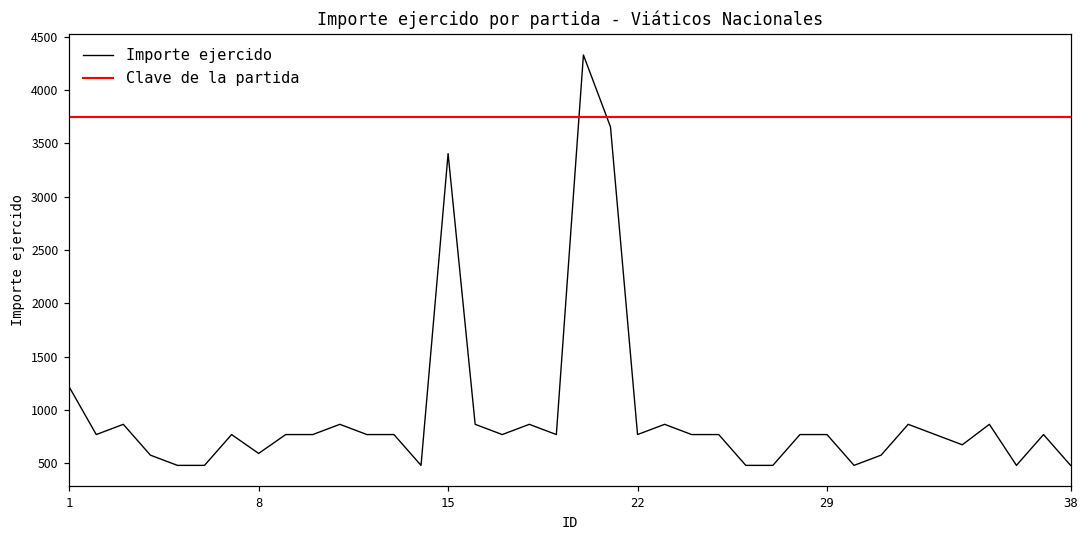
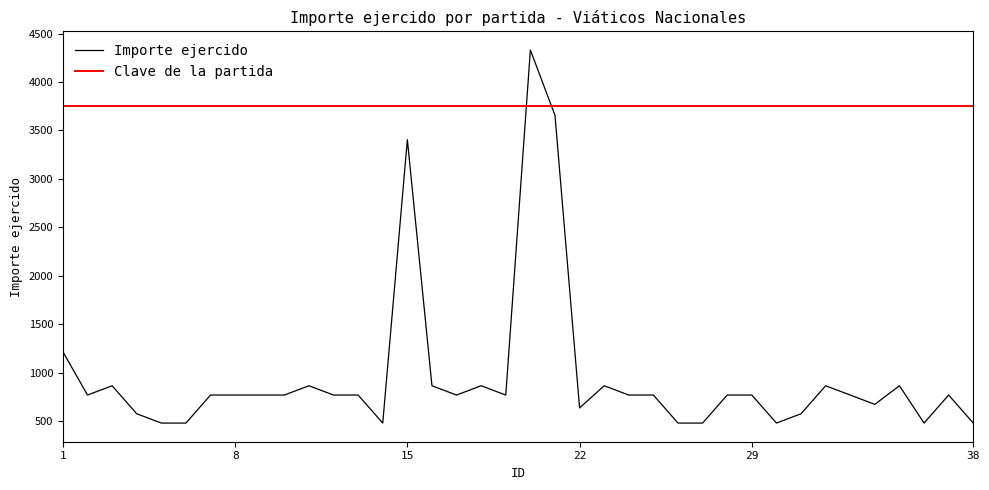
Importe ejercido, 8: 600 -> 800
Importe ejercido, 22: 800 -> 600
